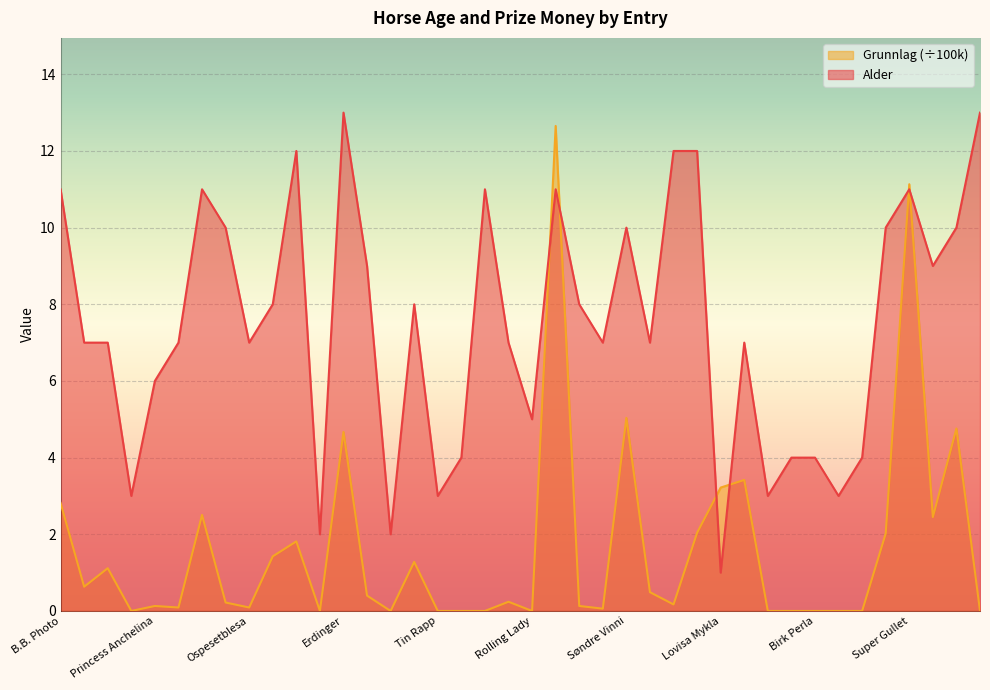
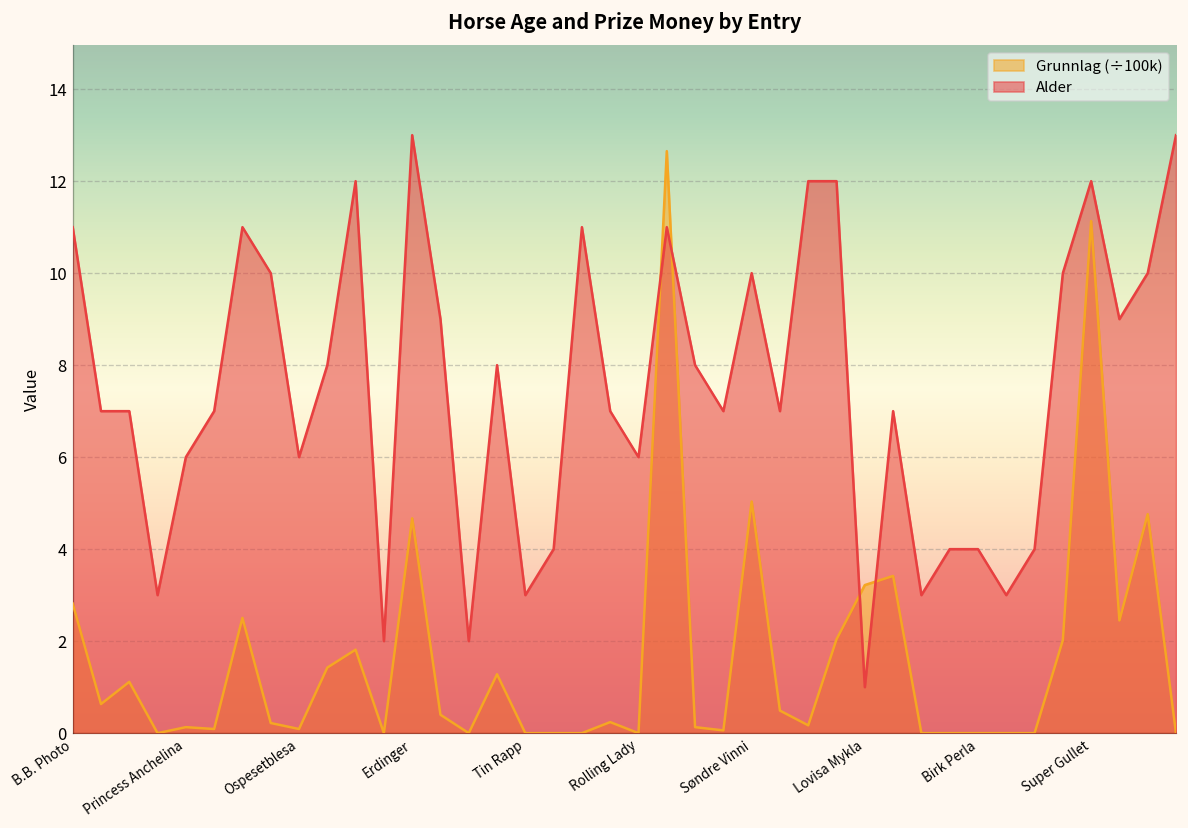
Alder, Ospesetblesa: 7 -> 6
Alder, Rolling Lady: 5 -> 6
Alder, Super Gullet: 11 -> 12
